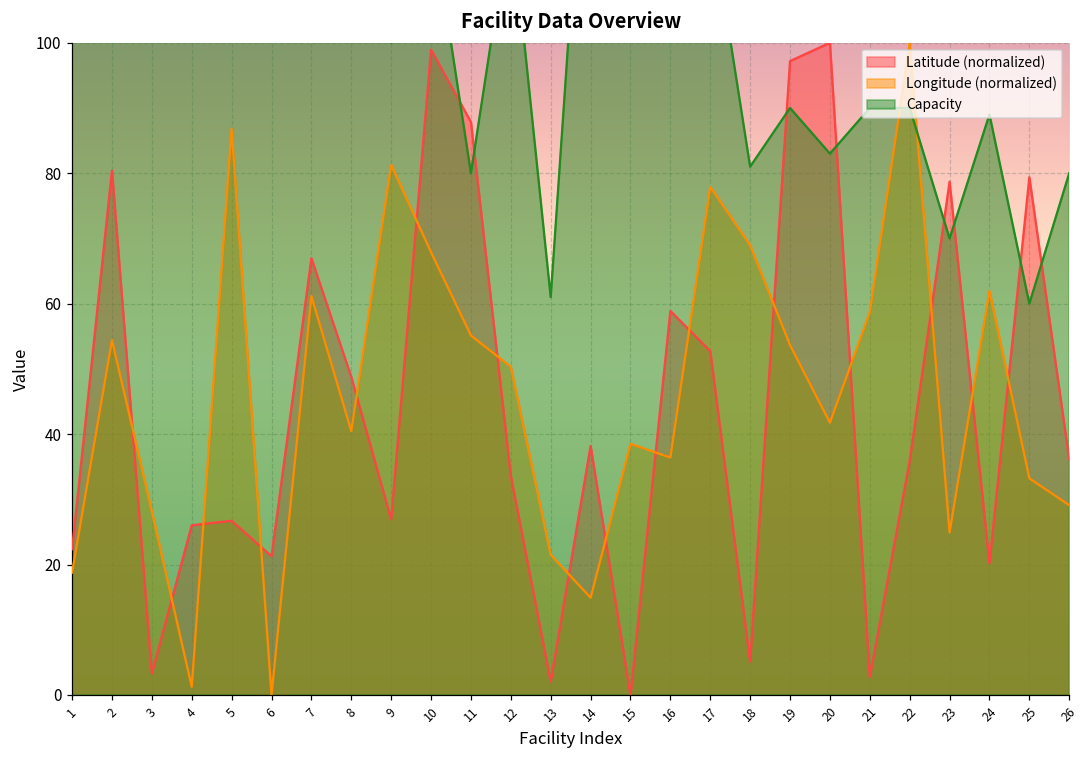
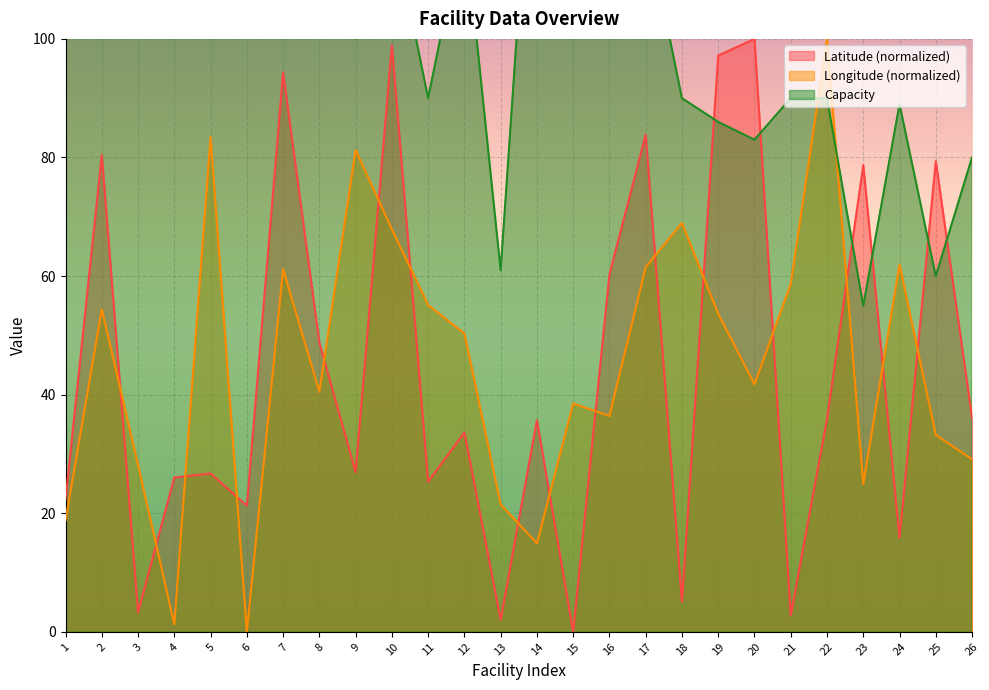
Longitude (normalized), 5: 87 -> 83
Latitude (normalized), 7: 67 -> 94
Latitude (normalized), 11: 88 -> 25
Capacity, 11: 80 -> 90
Latitude (normalized), 14: 38 -> 36
Latitude (normalized), 16: 59 -> 60
Latitude (normalized), 17: 53 -> 84
Longitude (normalized), 17: 78 -> 62
Capacity, 18: 81 -> 90
Capacity, 19: 90 -> 86
Capacity, 23: 70 -> 55
Latitude (normalized), 24: 20 -> 16
